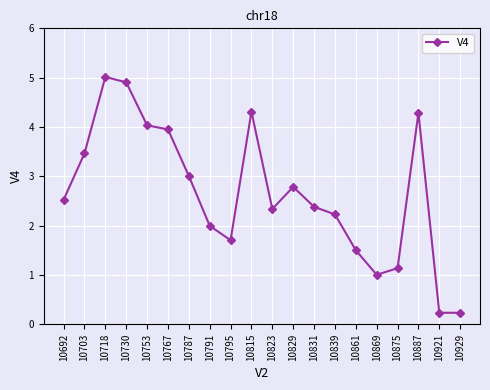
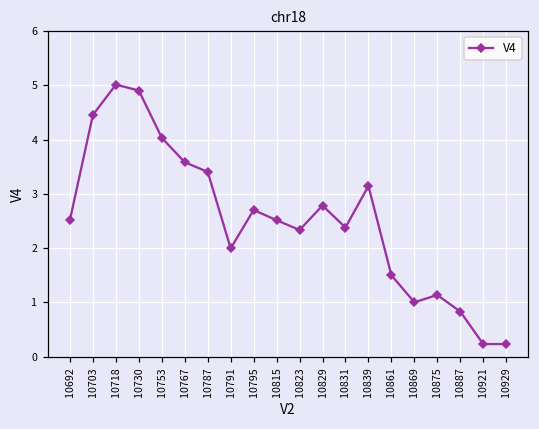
10703: 3.5 -> 4.5
10767: 3.9 -> 3.6
10787: 3.0 -> 3.4
10795: 1.7 -> 2.7
10815: 4.3 -> 2.5
10839: 2.2 -> 3.1
10887: 4.3 -> 0.8
